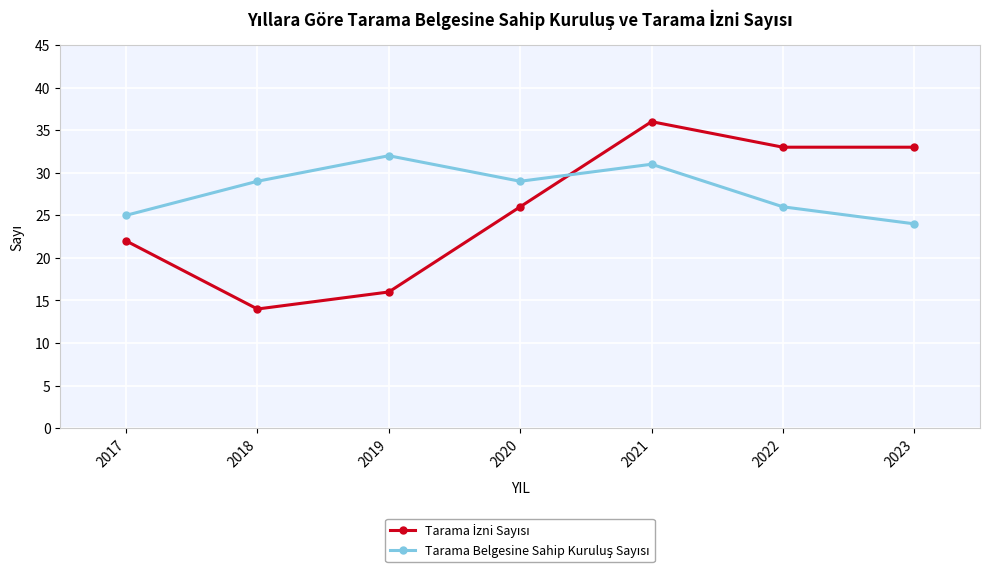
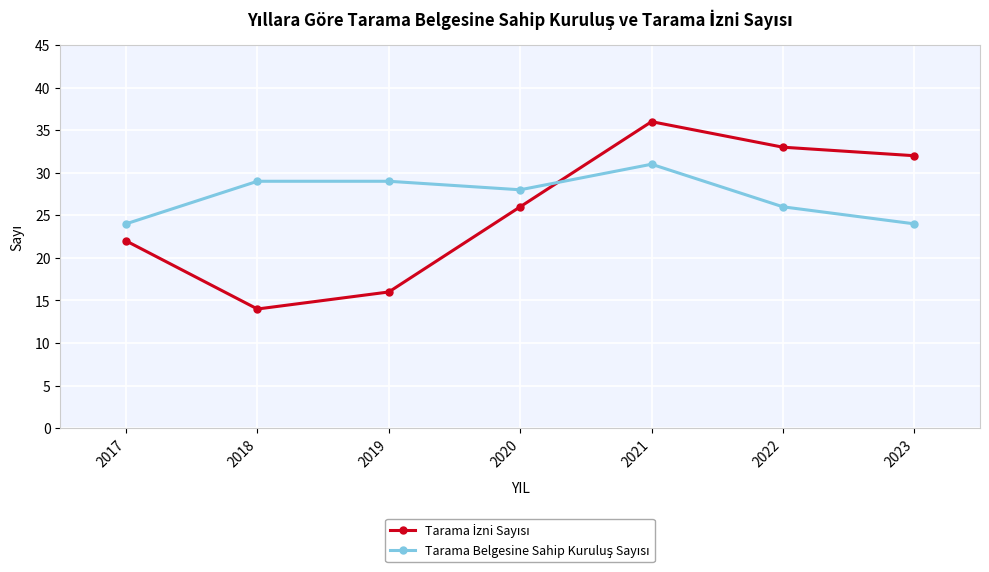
Tarama Belgesine Sahip Kuruluş Sayısı, 2017: 25 -> 24
Tarama Belgesine Sahip Kuruluş Sayısı, 2019: 32 -> 29
Tarama Belgesine Sahip Kuruluş Sayısı, 2020: 29 -> 28
Tarama İzni Sayısı, 2023: 33 -> 32
